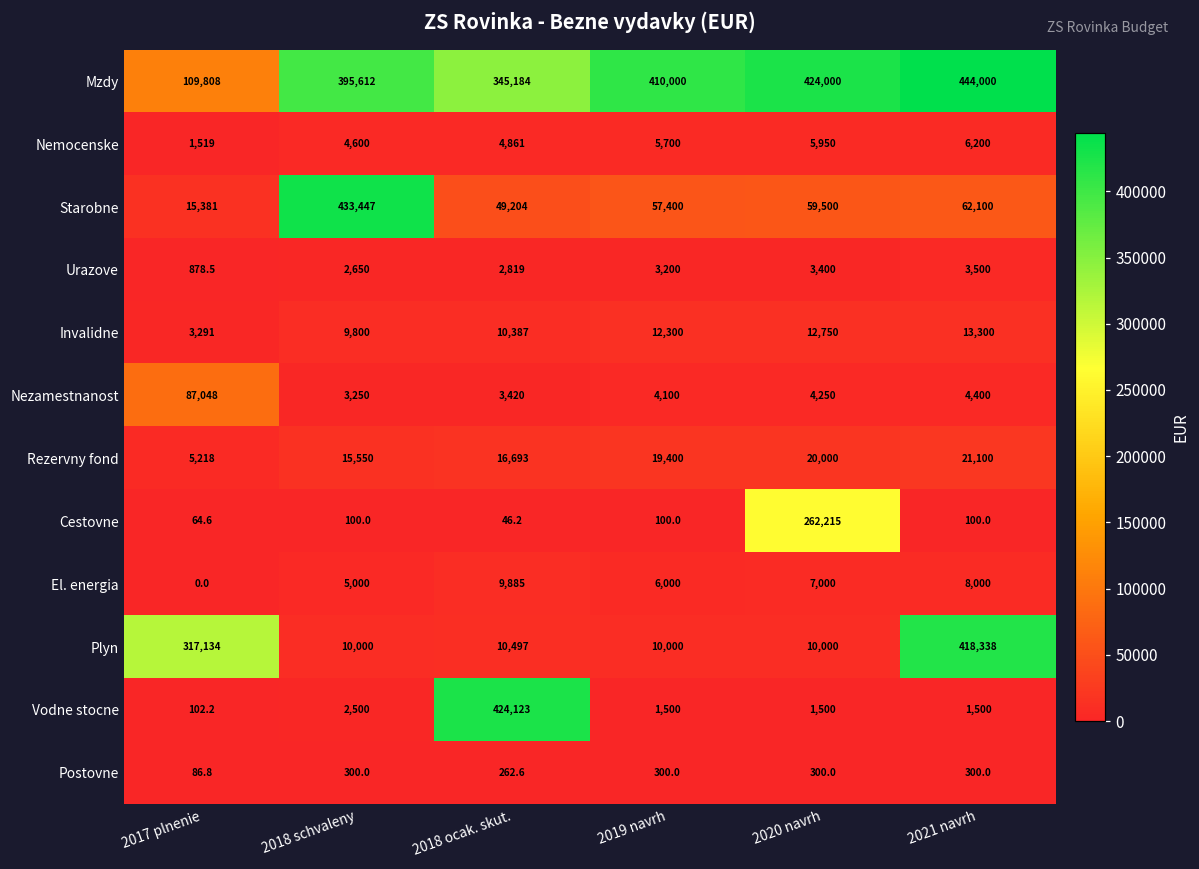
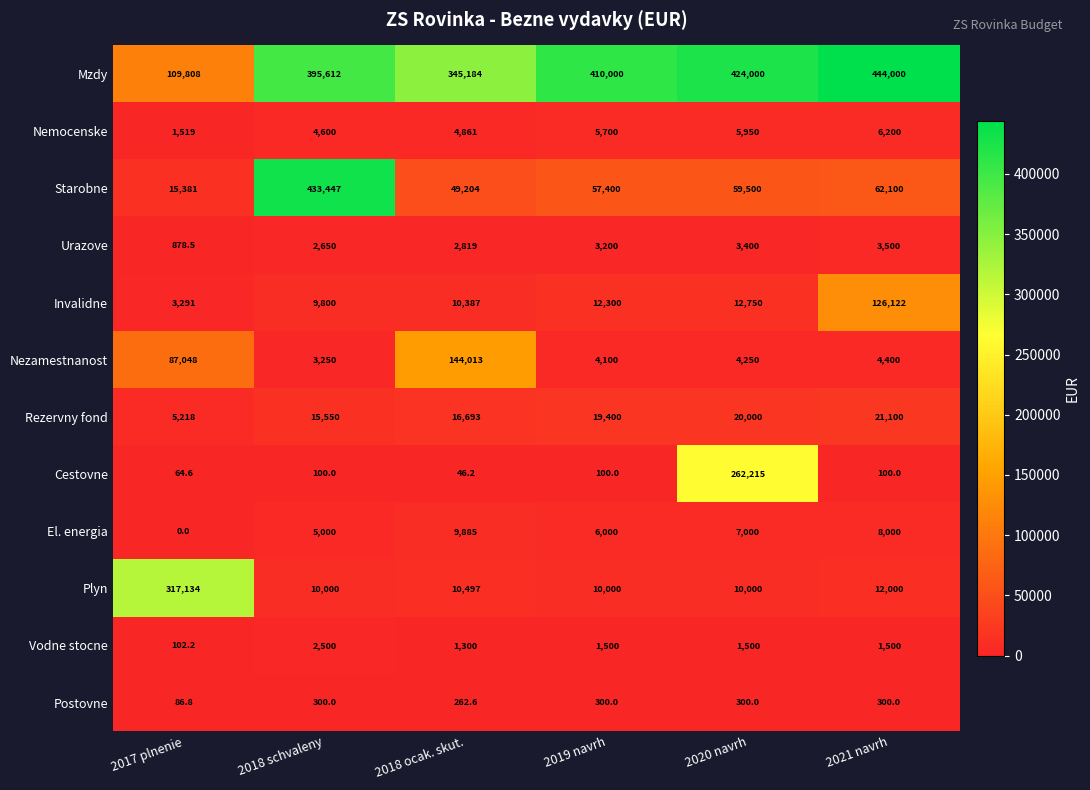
Invalidne, 2021 navrh: 13,300 -> 126,122
Nezamestnanost, 2018 ocak. skut.: 3,420 -> 144,013
Plyn, 2021 navrh: 418,338 -> 12,000
Vodne stocne, 2018 ocak. skut.: 424,123 -> 1,300
